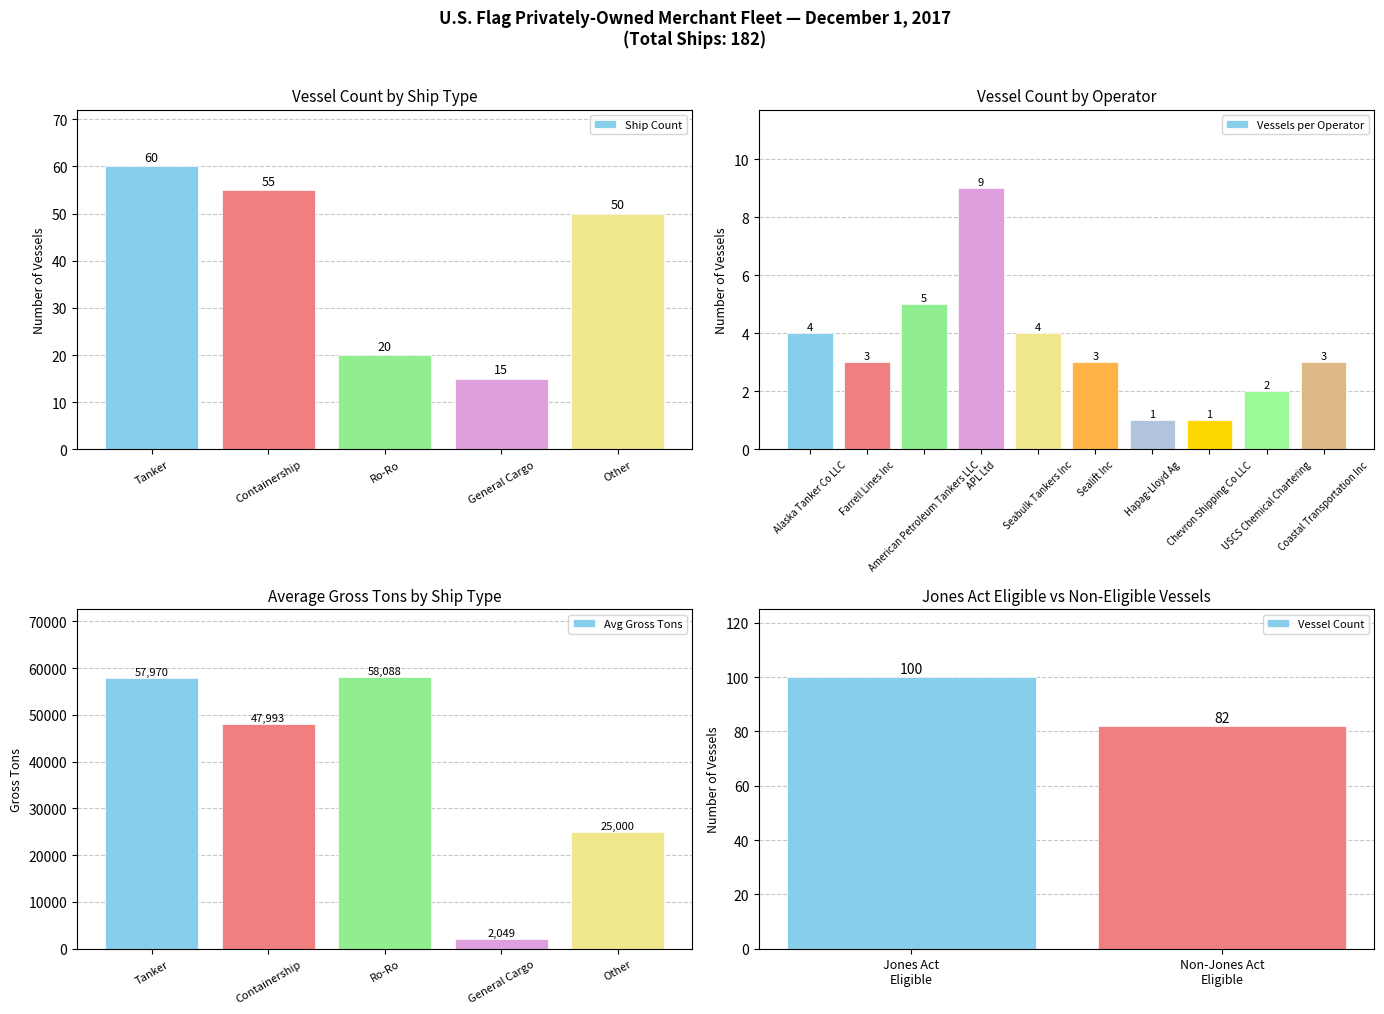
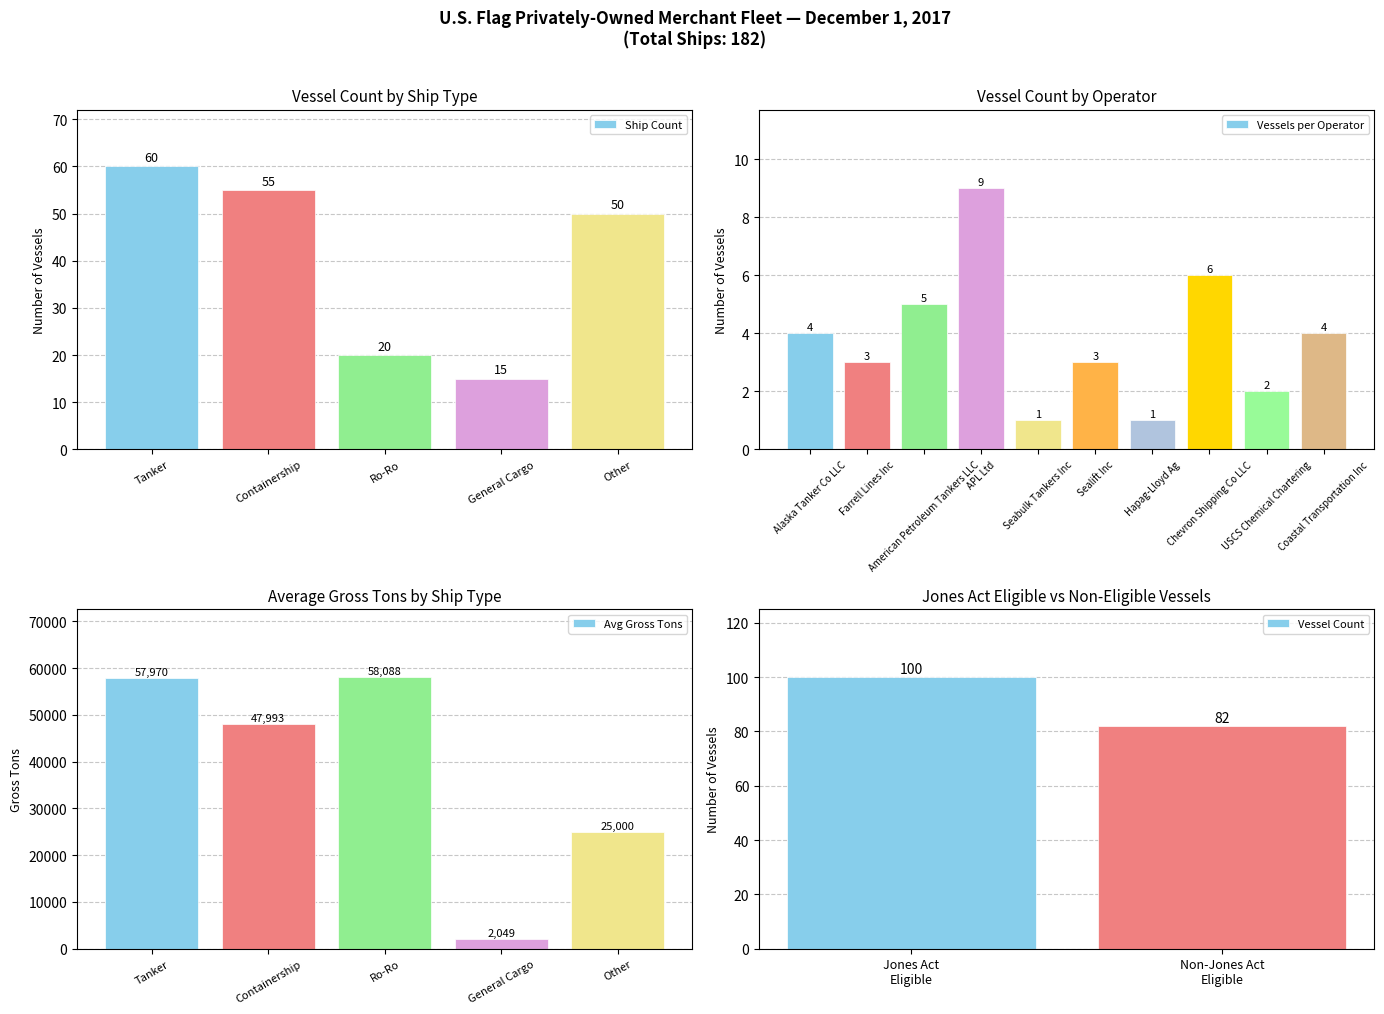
Vessel Count by Operator, Seabulk Tankers Inc: 4 -> 1
Vessel Count by Operator, Chevron Shipping Co LLC: 1 -> 6
Vessel Count by Operator, Coastal Transportation Inc: 3 -> 4
